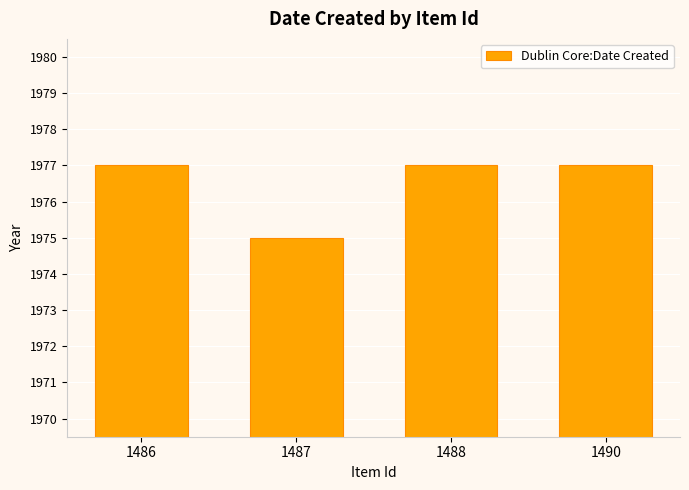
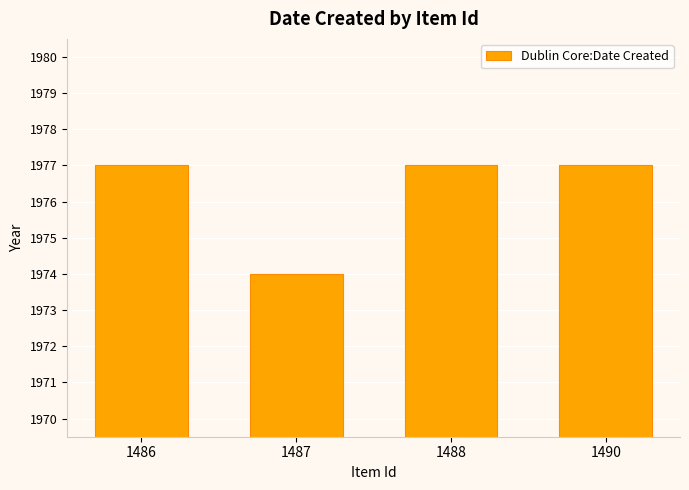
1487: 1975 -> 1974
